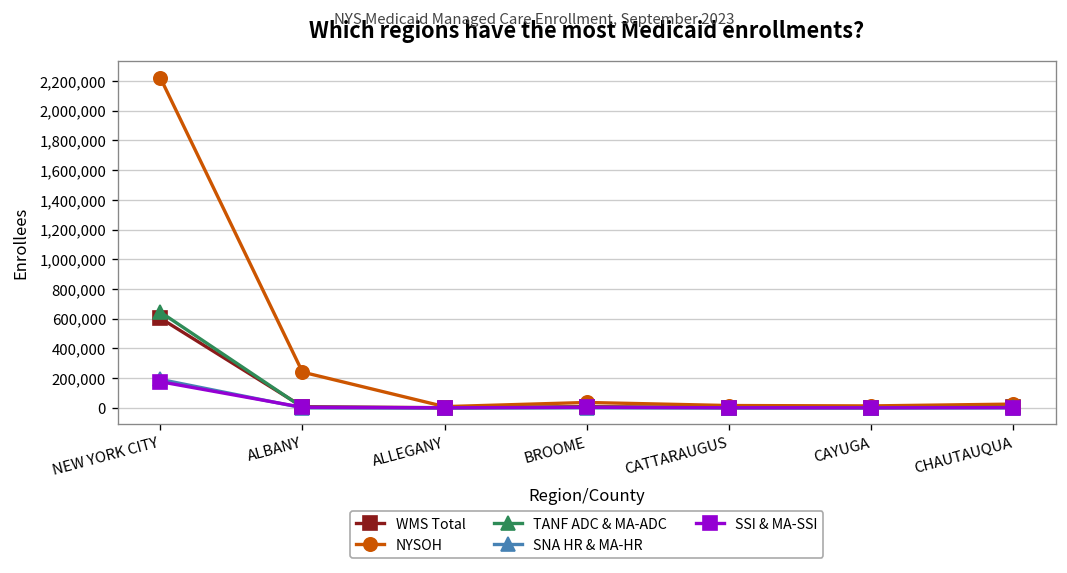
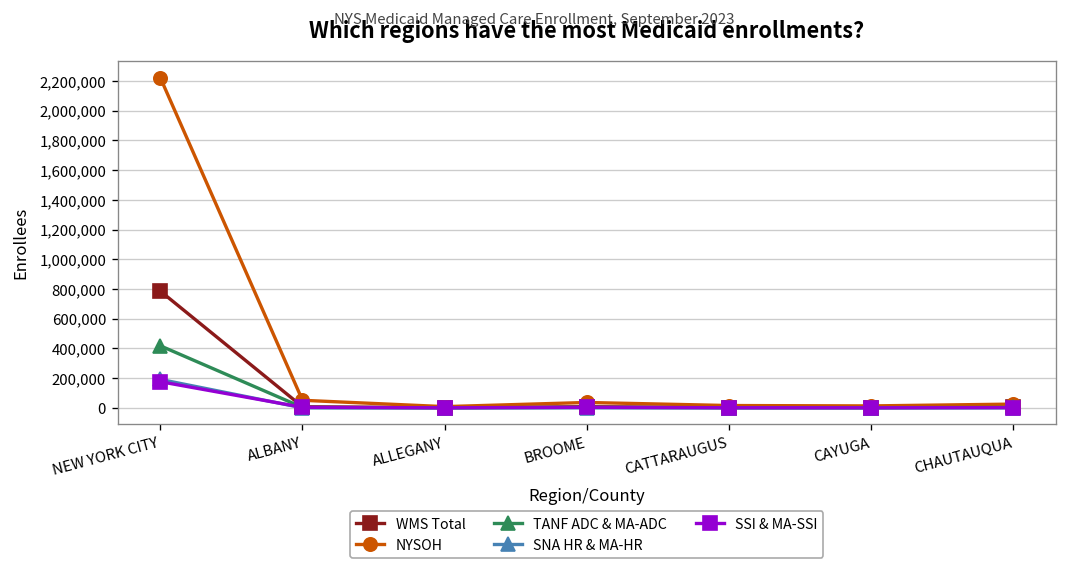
WMS Total, NEW YORK CITY: 600,000 -> 790,000
TANF ADC & MA-ADC, NEW YORK CITY: 640,000 -> 420,000
NYSOH, ALBANY: 240,000 -> 50,000
